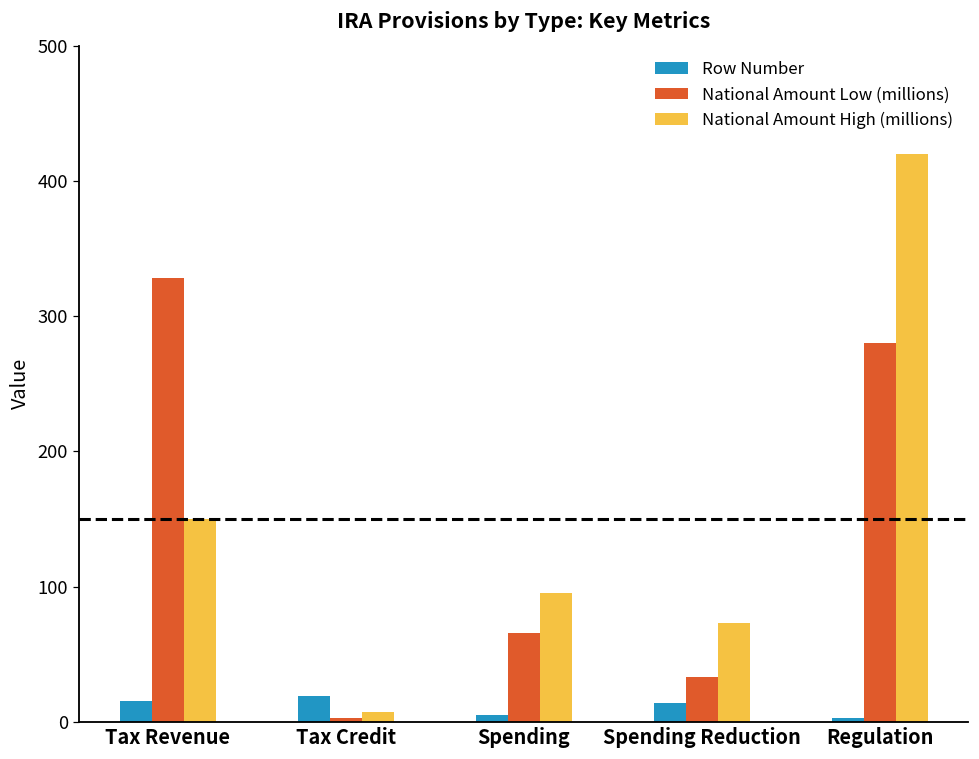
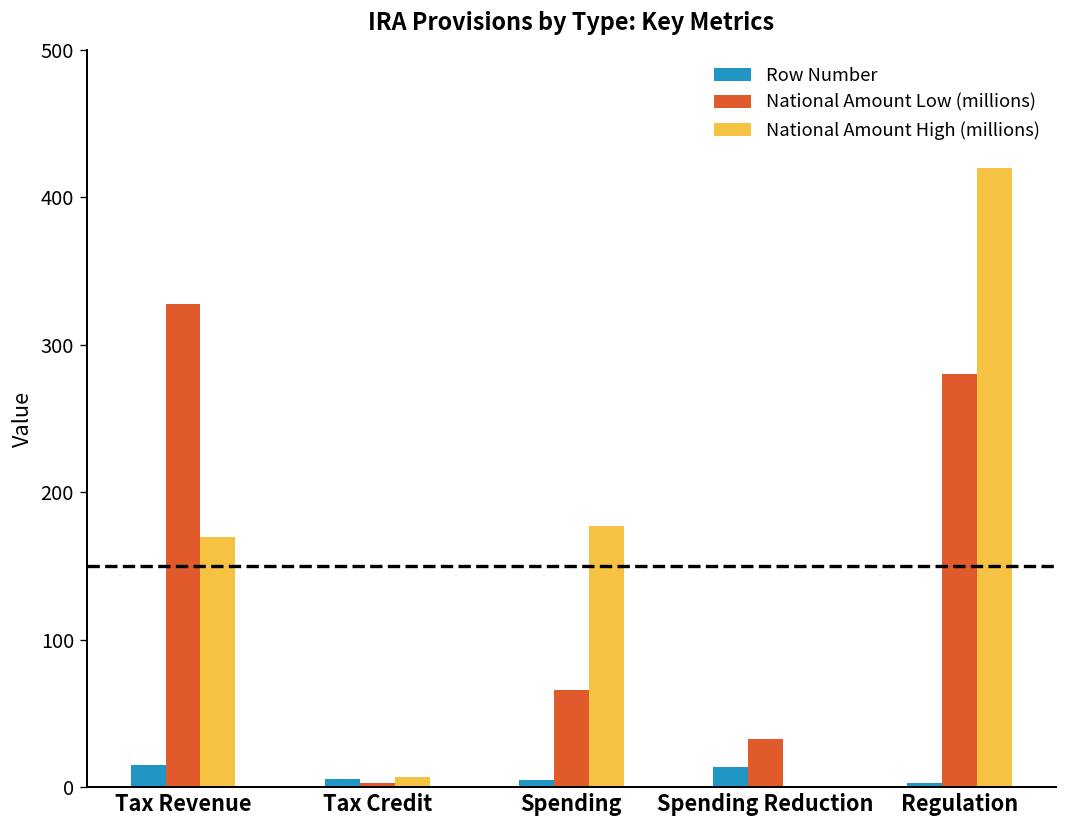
National Amount High (millions), Tax Revenue: 150 -> 170
Row Number, Tax Credit: 19 -> 6
National Amount High (millions), Spending: 95 -> 177
National Amount High (millions), Spending Reduction: 73 -> 0
